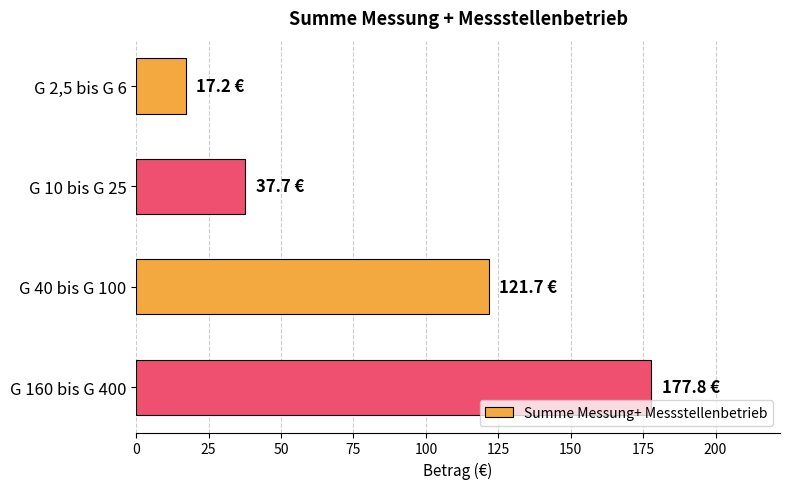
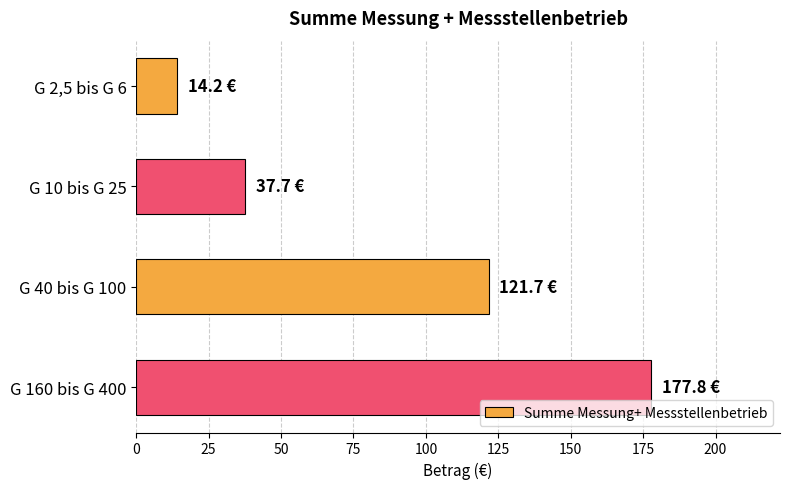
G 2,5 bis G 6: 17.2 -> 14.2
